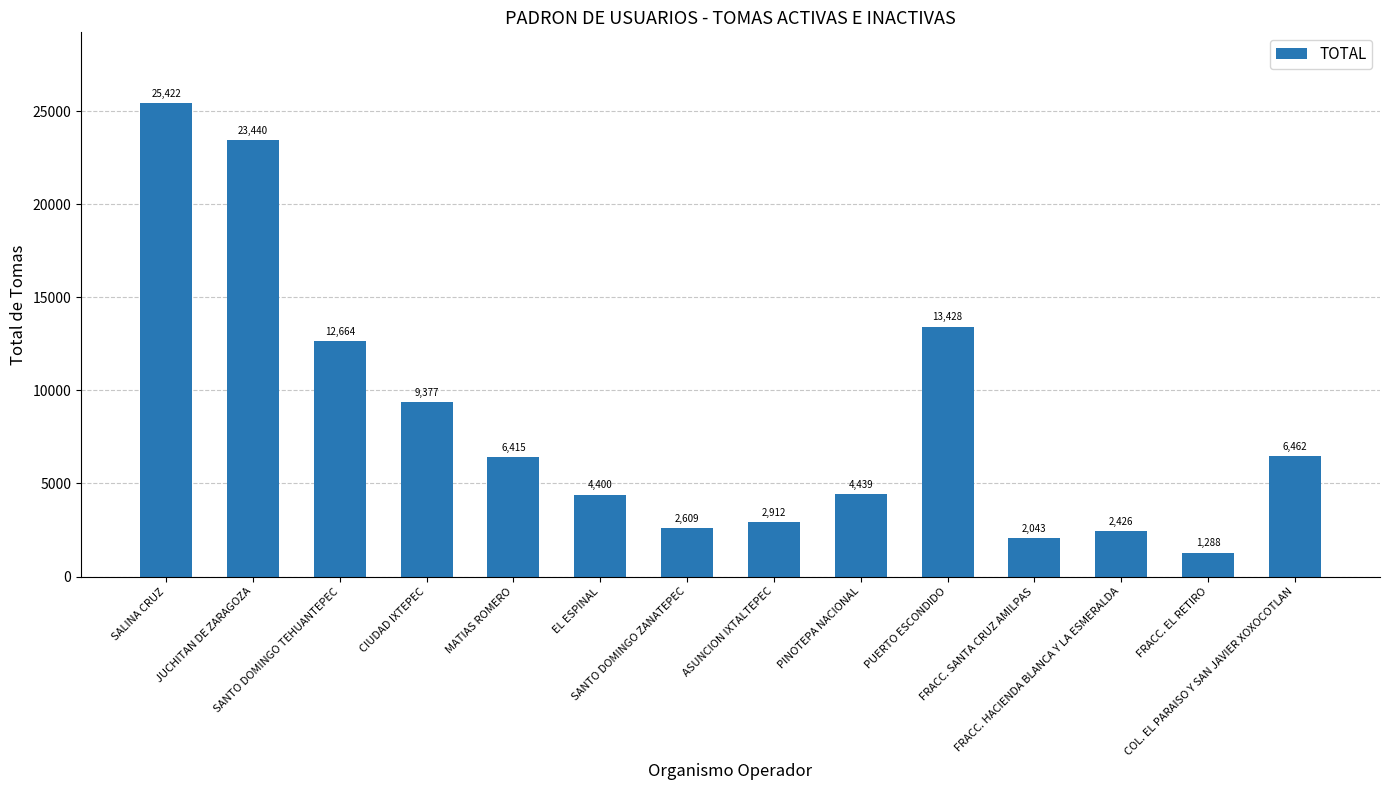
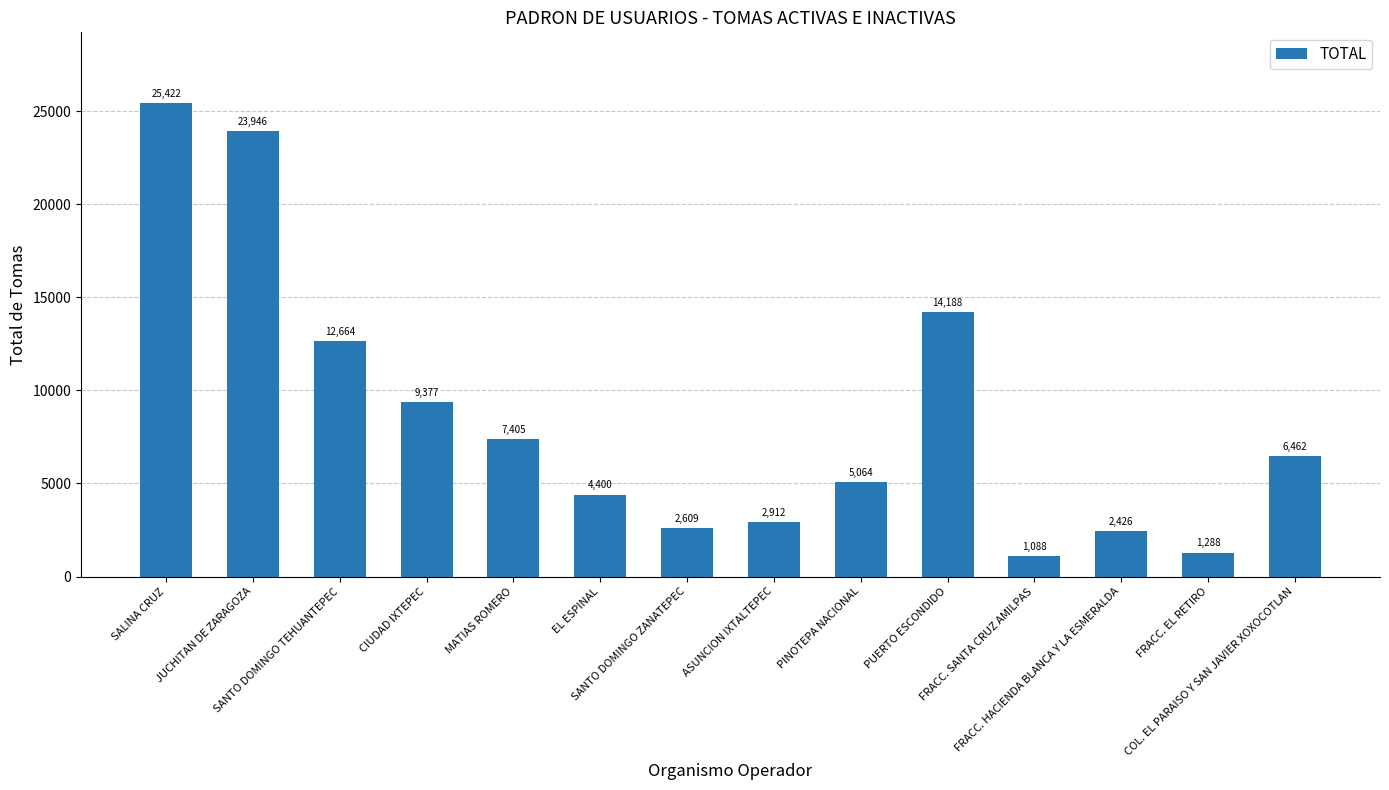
JUCHITAN DE ZARAGOZA: 23,440 -> 23,946
MATIAS ROMERO: 6,415 -> 7,405
PINOTEPA NACIONAL: 4,439 -> 5,064
PUERTO ESCONDIDO: 13,428 -> 14,188
FRACC. SANTA CRUZ AMILPAS: 2,043 -> 1,088
